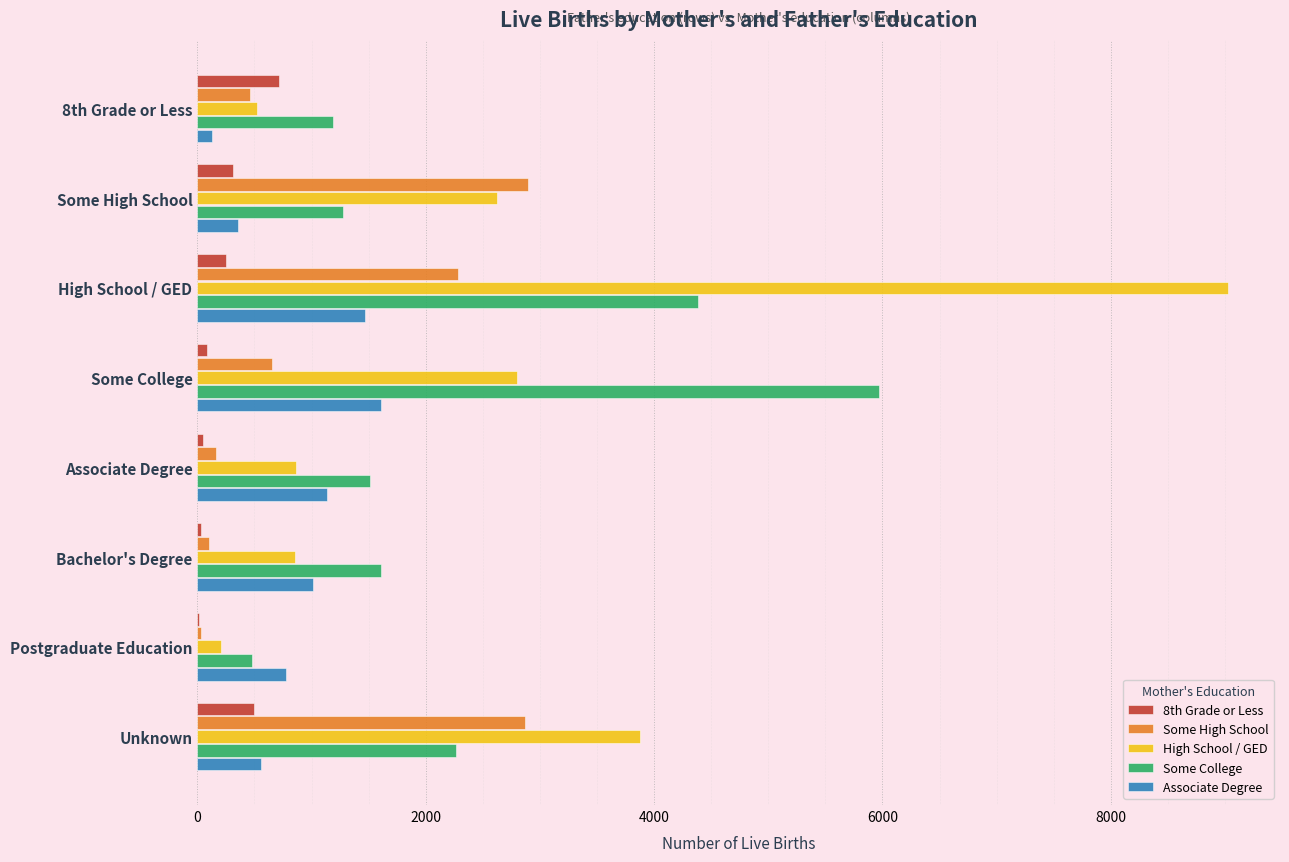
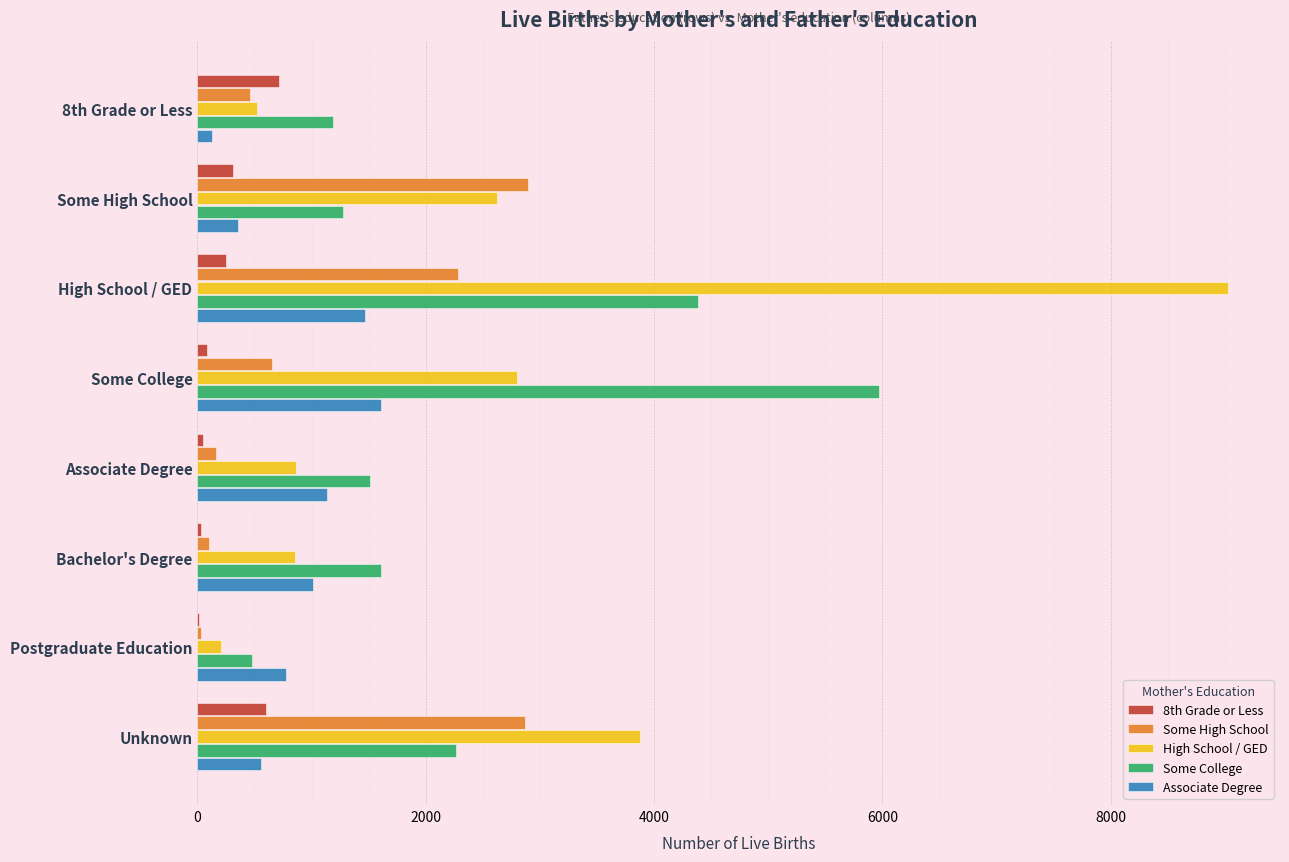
8th Grade or Less, Unknown: 490 -> 600
